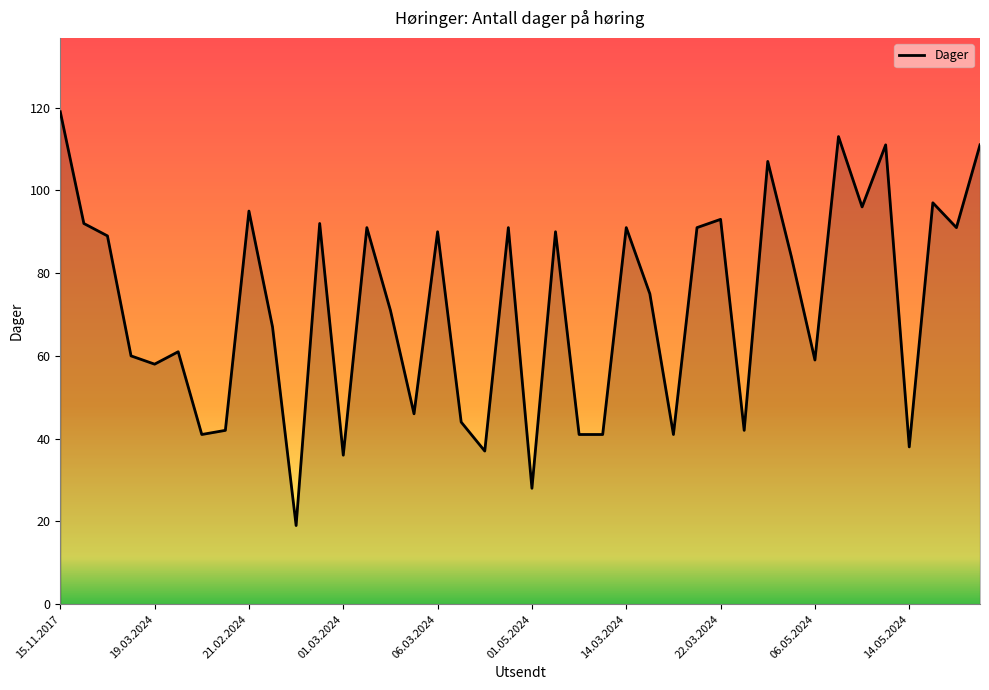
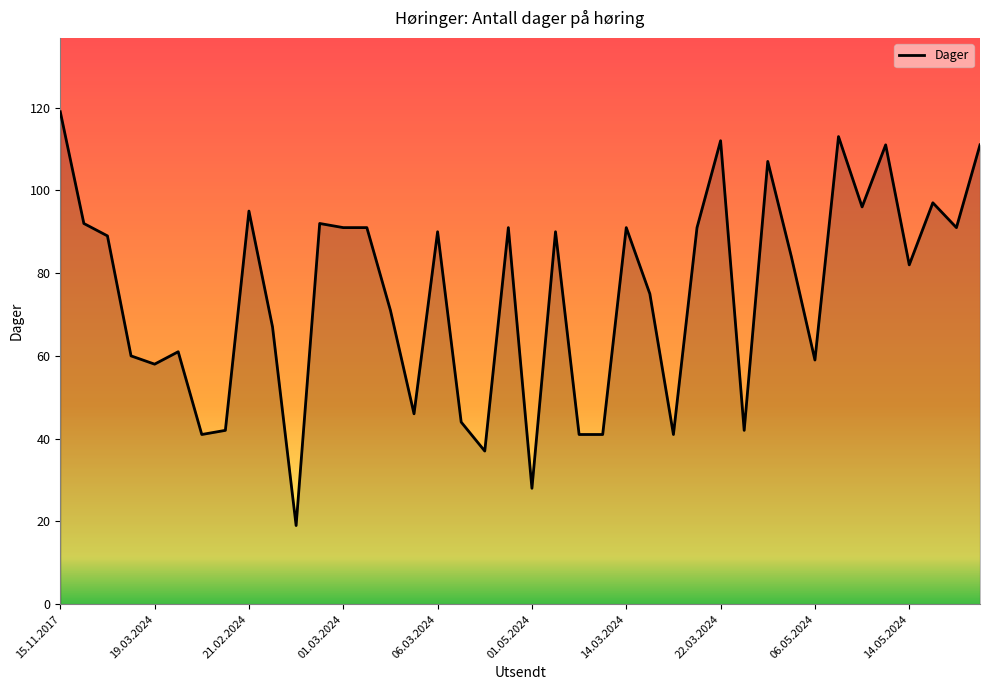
01.03.2024: 36 -> 91
22.03.2024: 93 -> 112
14.05.2024: 38 -> 82
